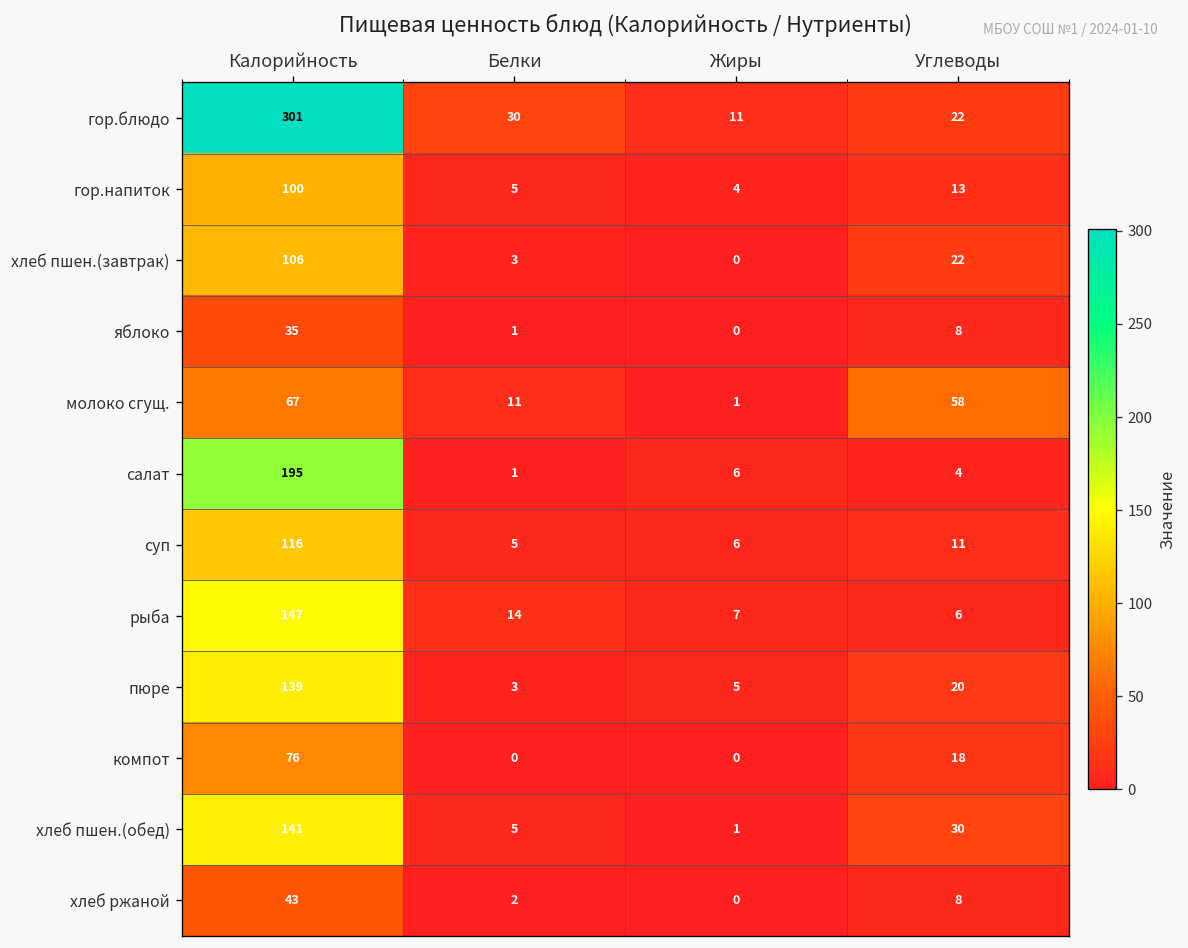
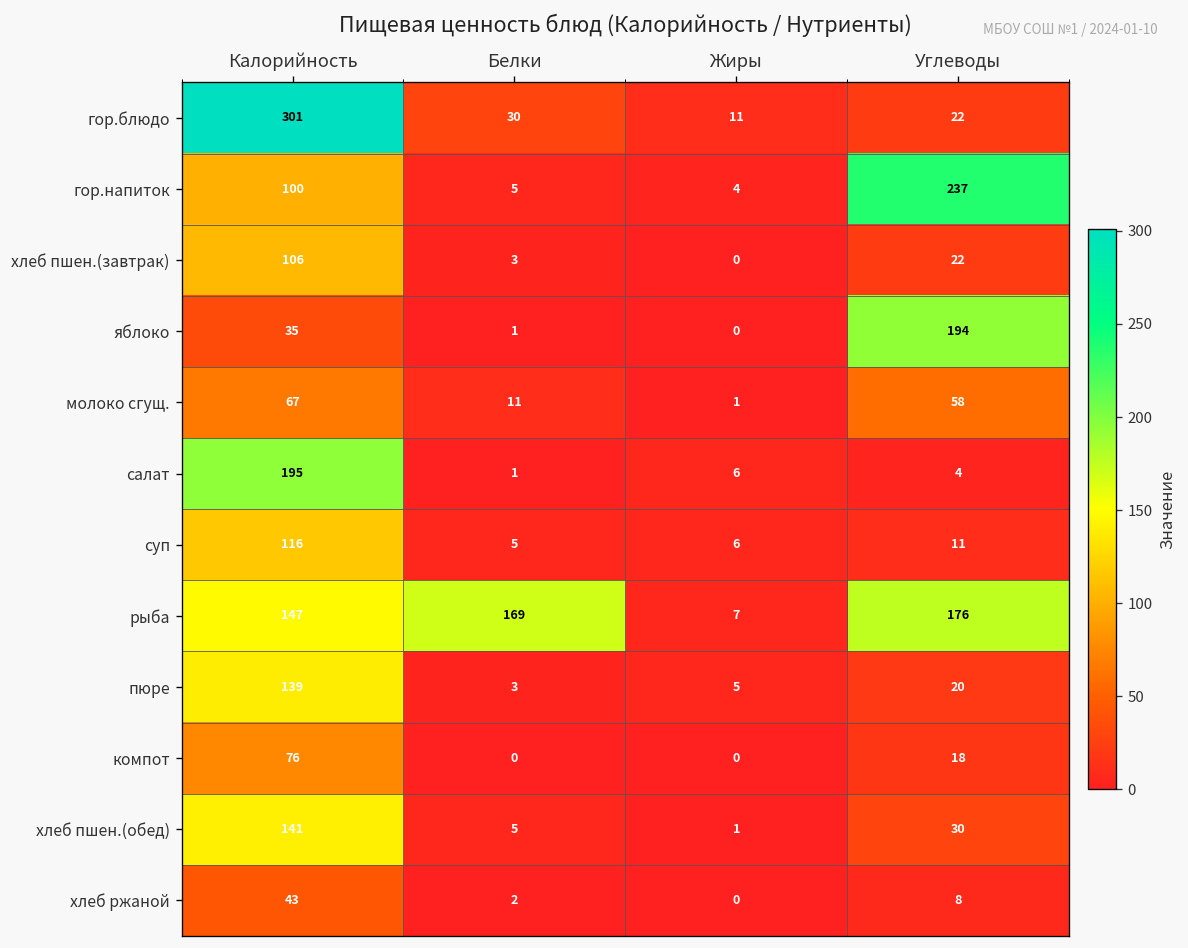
гор.напиток, Углеводы: 13 -> 237
яблоко, Углеводы: 8 -> 194
рыба, Белки: 14 -> 169
рыба, Углеводы: 6 -> 176
